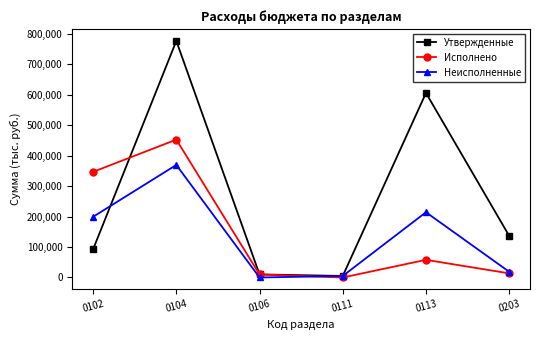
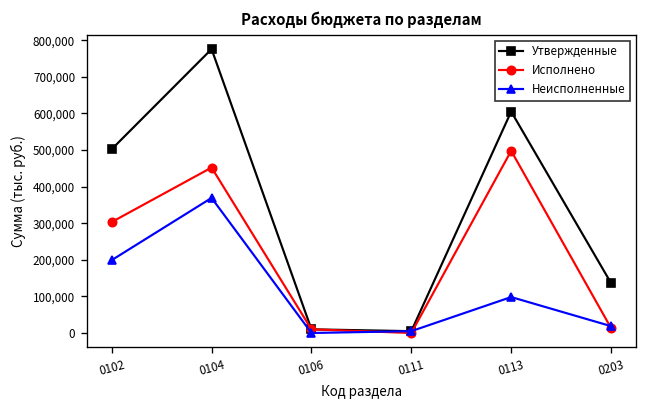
Утвержденные, 0102: 90,000 -> 500,000
Исполнено, 0102: 350,000 -> 300,000
Исполнено, 0113: 60,000 -> 500,000
Неисполненные, 0113: 210,000 -> 100,000
